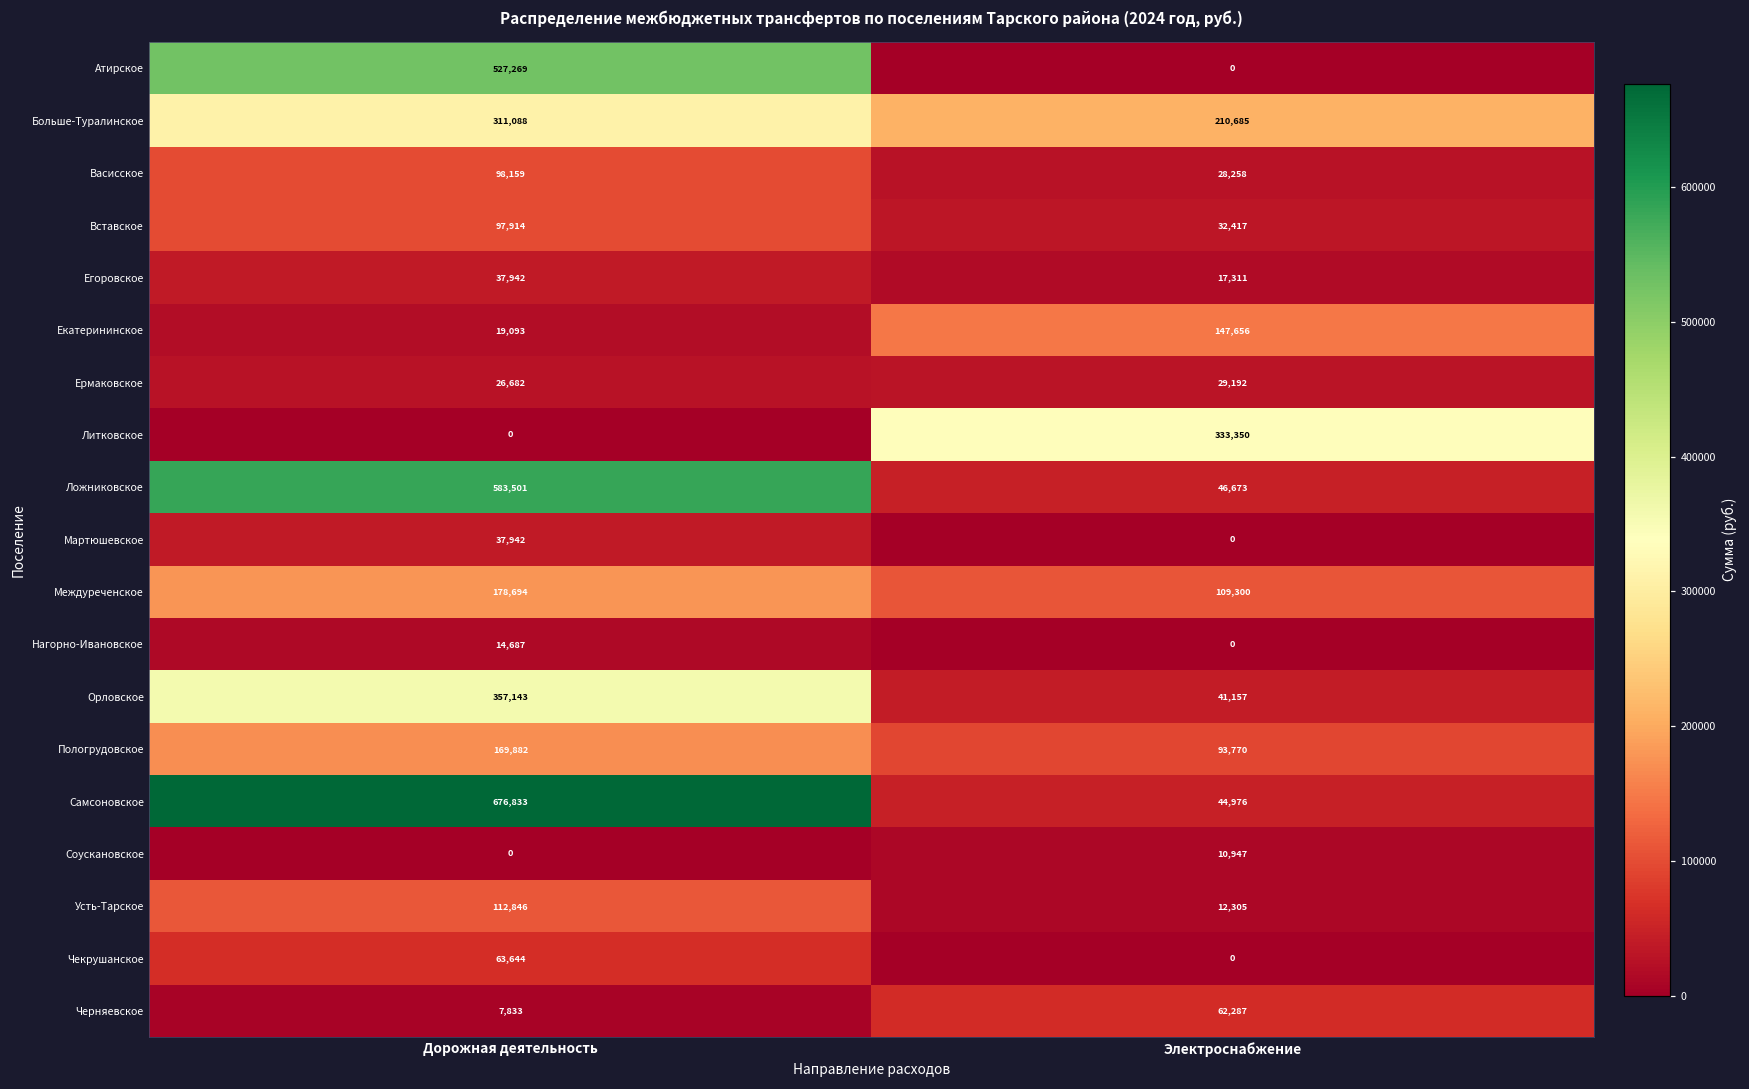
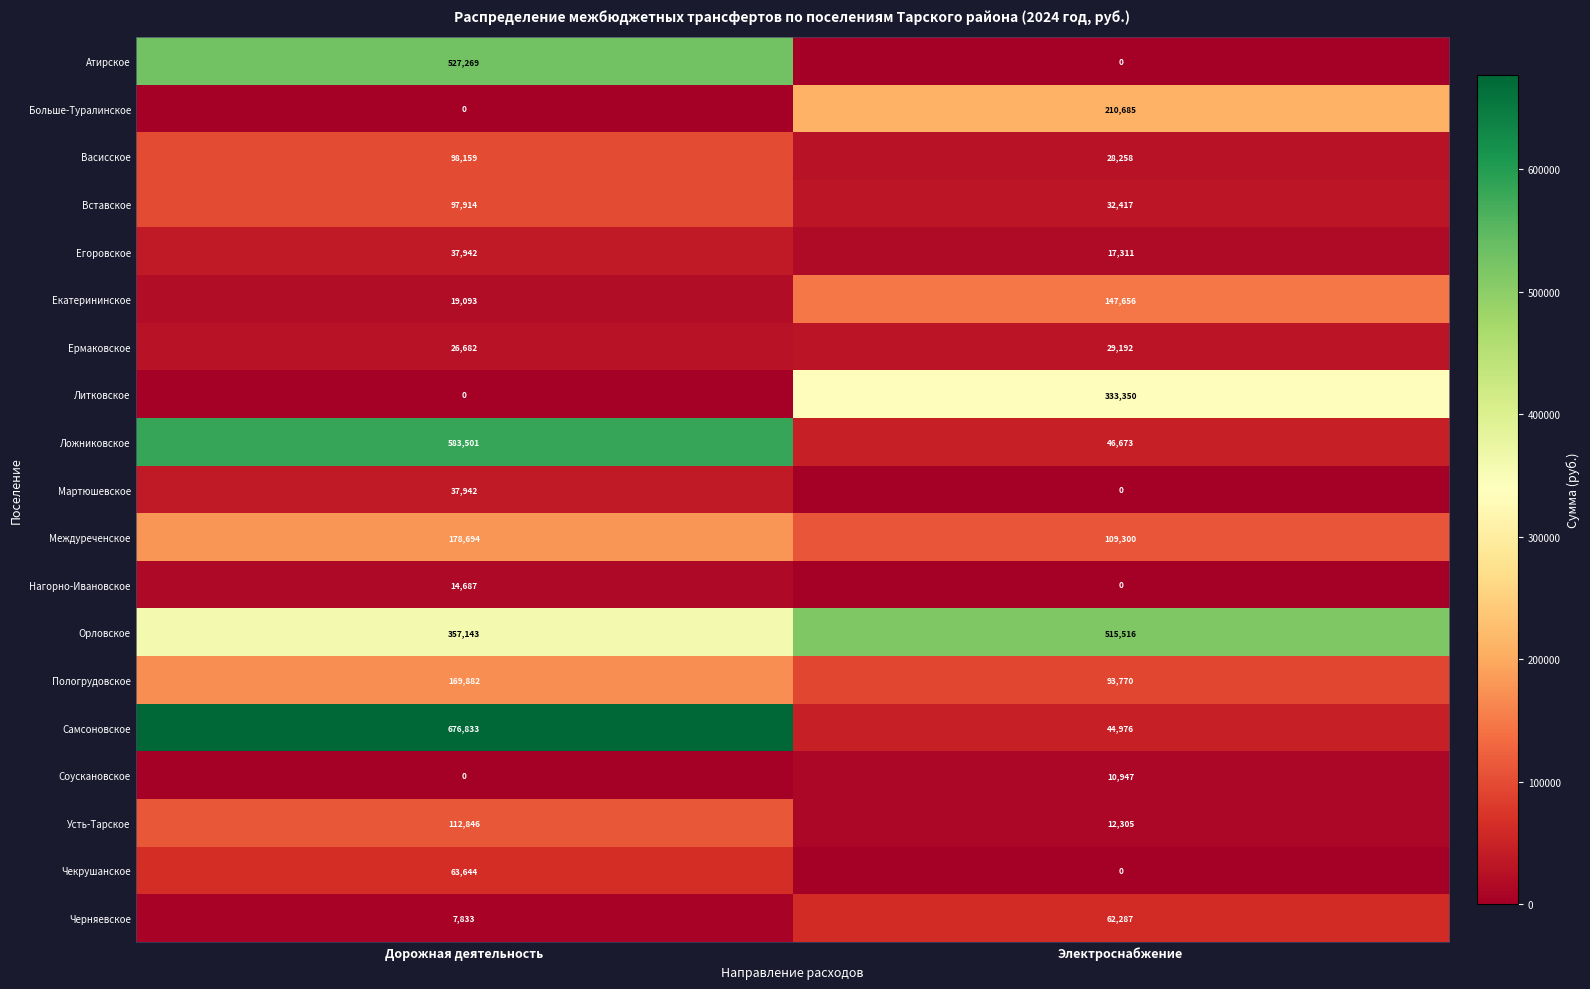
Больше-Туралинское, Дорожная деятельность: 311,088 -> 0
Орловское, Электроснабжение: 41,157 -> 515,516
